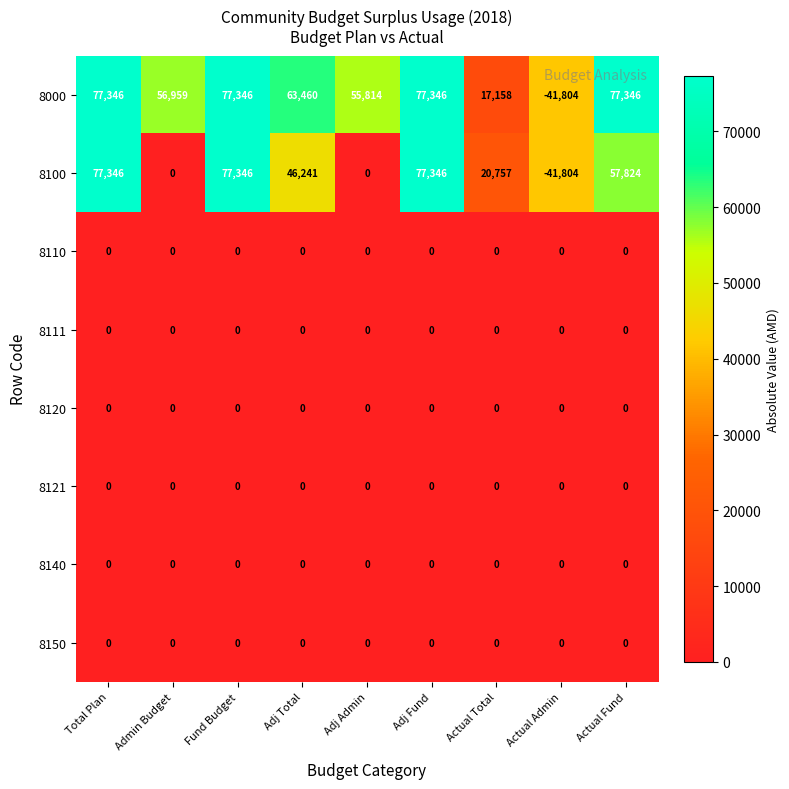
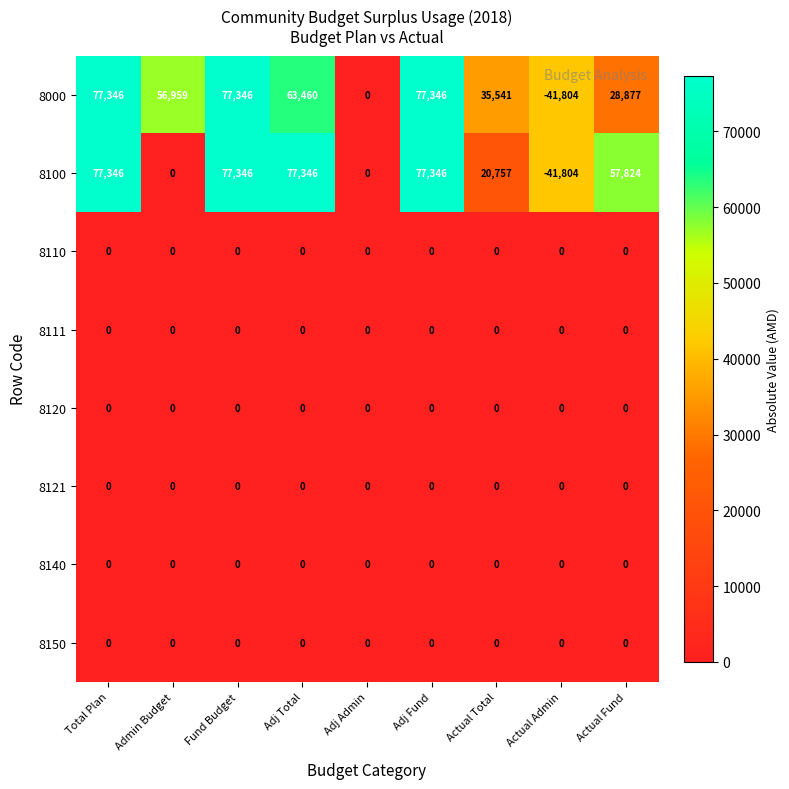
8000, Adj Admin: 55,814 -> 0
8000, Actual Total: 17,158 -> 35,541
8000, Actual Fund: 77,346 -> 28,877
8100, Adj Total: 46,241 -> 77,346
